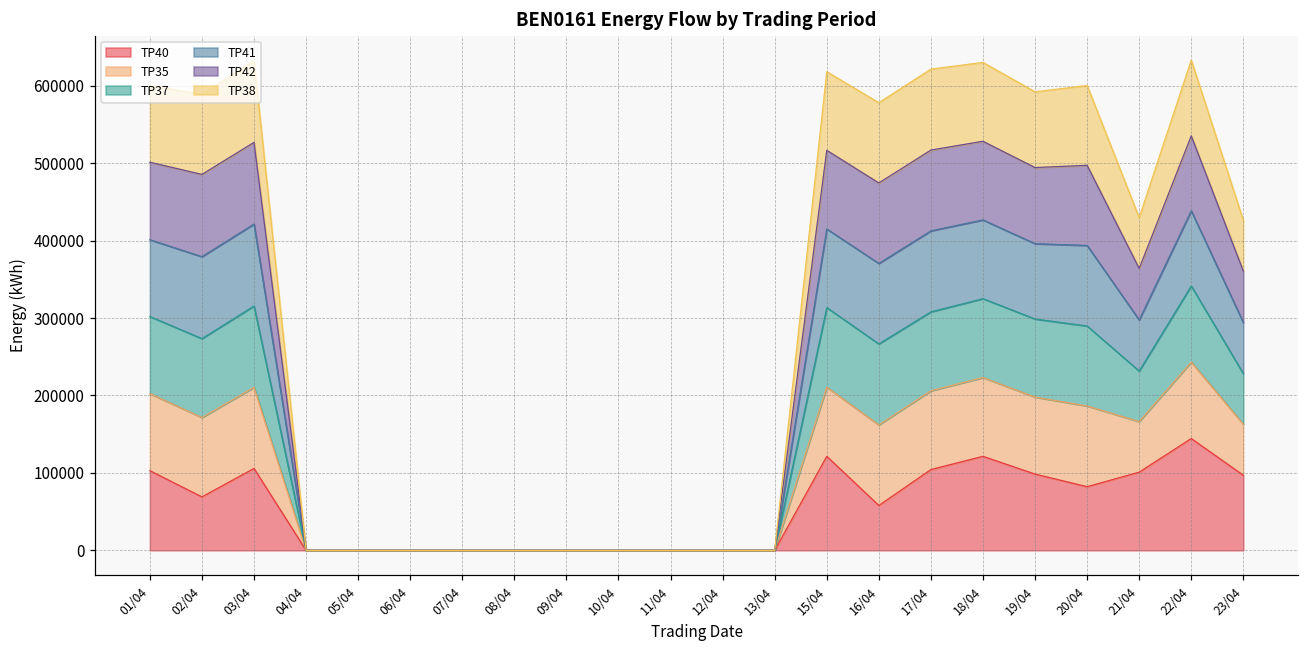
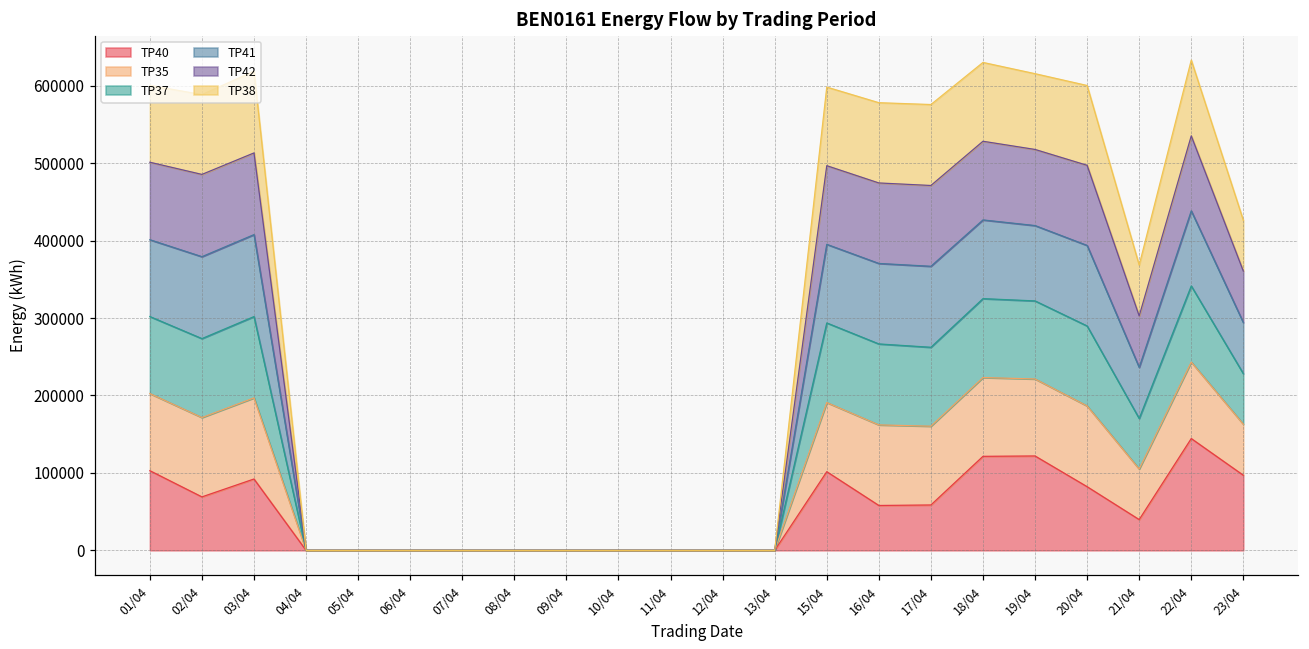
TP40, 03/04: 110000 -> 90000
TP40, 15/04: 120000 -> 100000
TP40, 17/04: 100000 -> 60000
TP40, 19/04: 100000 -> 120000
TP40, 21/04: 100000 -> 40000
